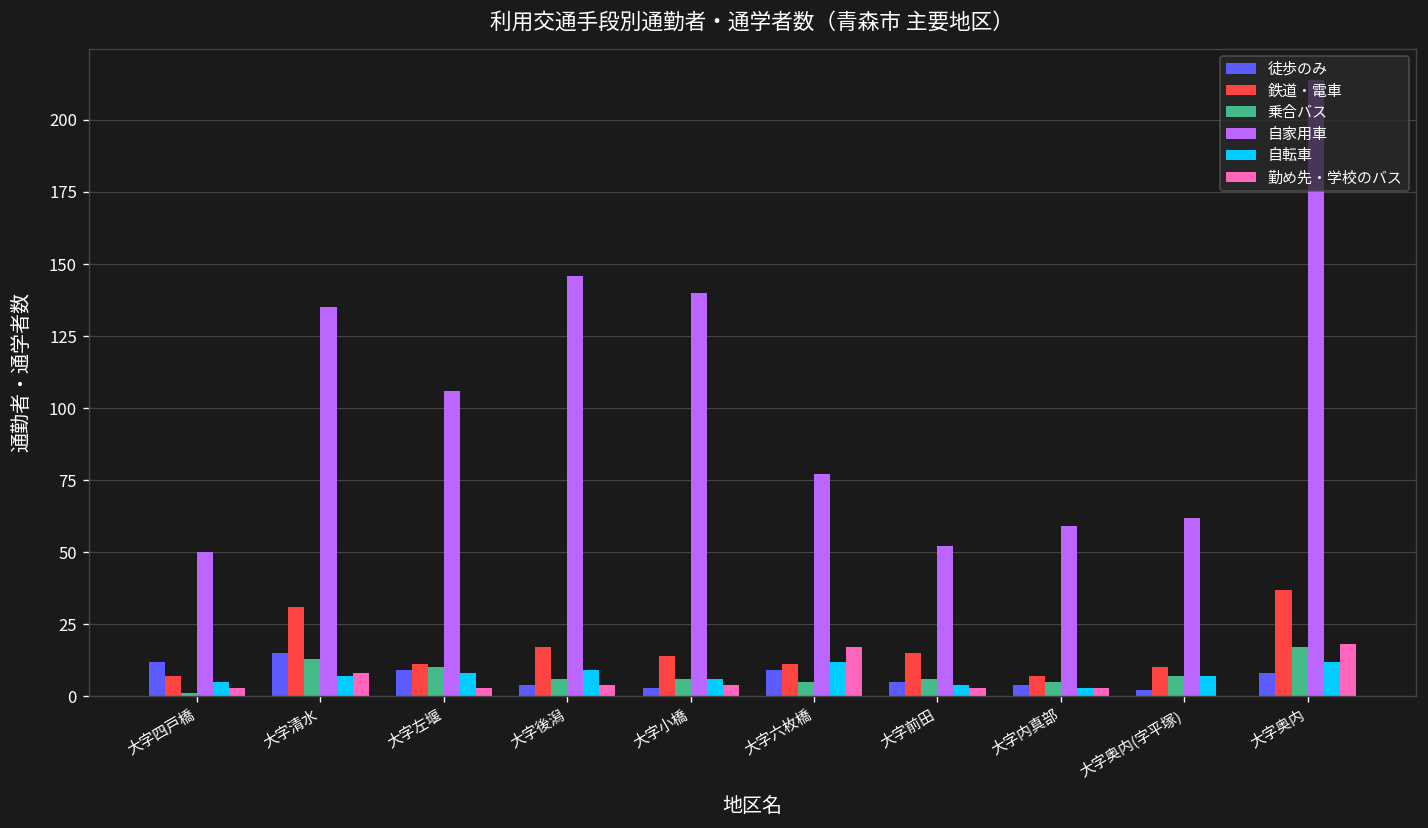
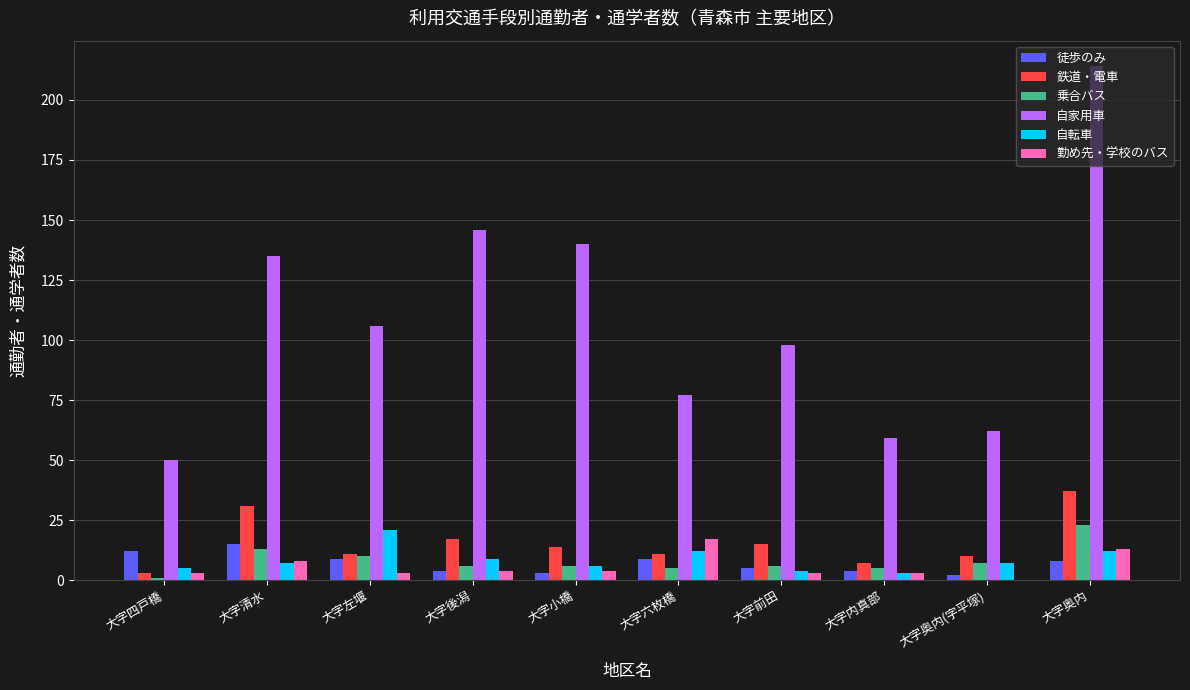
鉄道・電車, 大字四戸橋: 7 -> 3
自転車, 大字左堰: 8 -> 21
自家用車, 大字前田: 52 -> 98
乗合バス, 大字奥内: 17 -> 23
勤め先・学校のバス, 大字奥内: 18 -> 13
